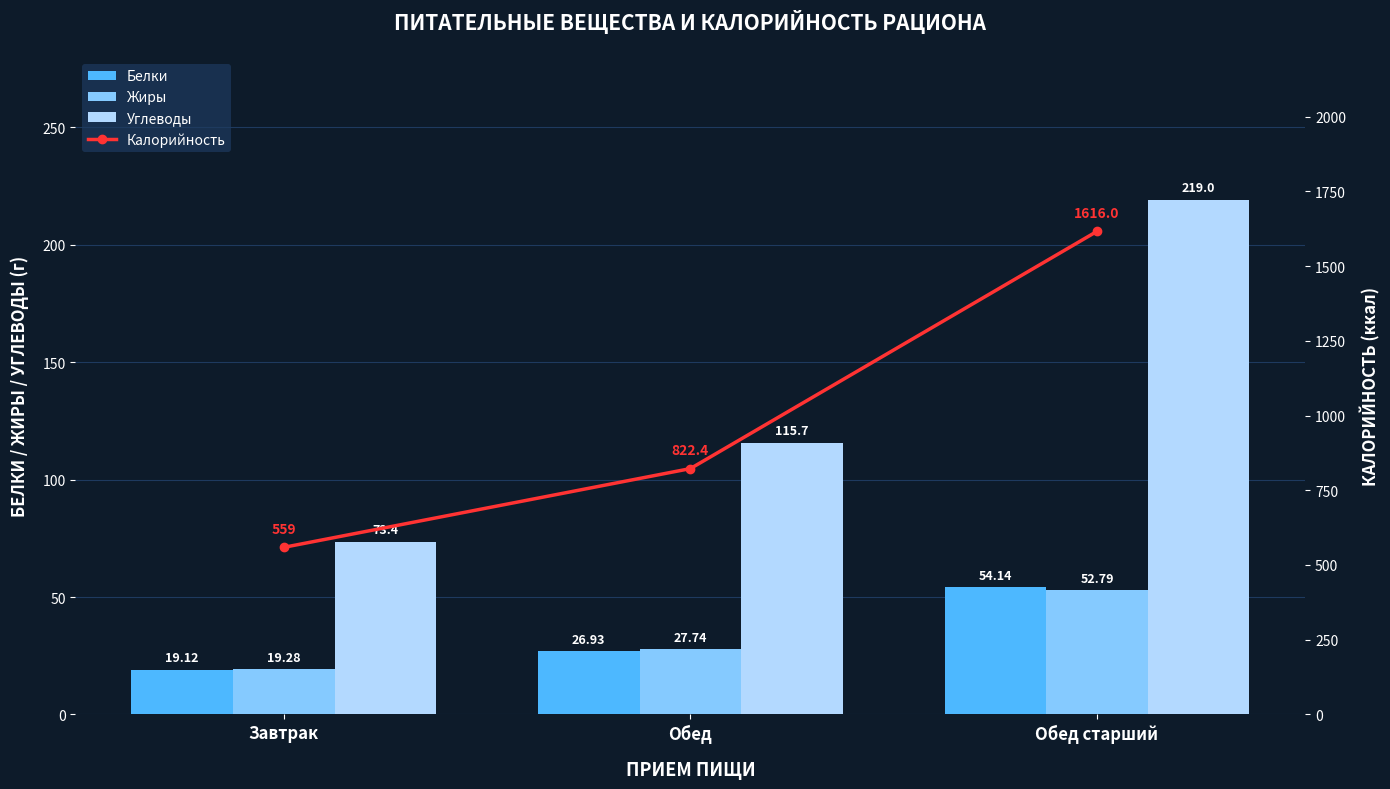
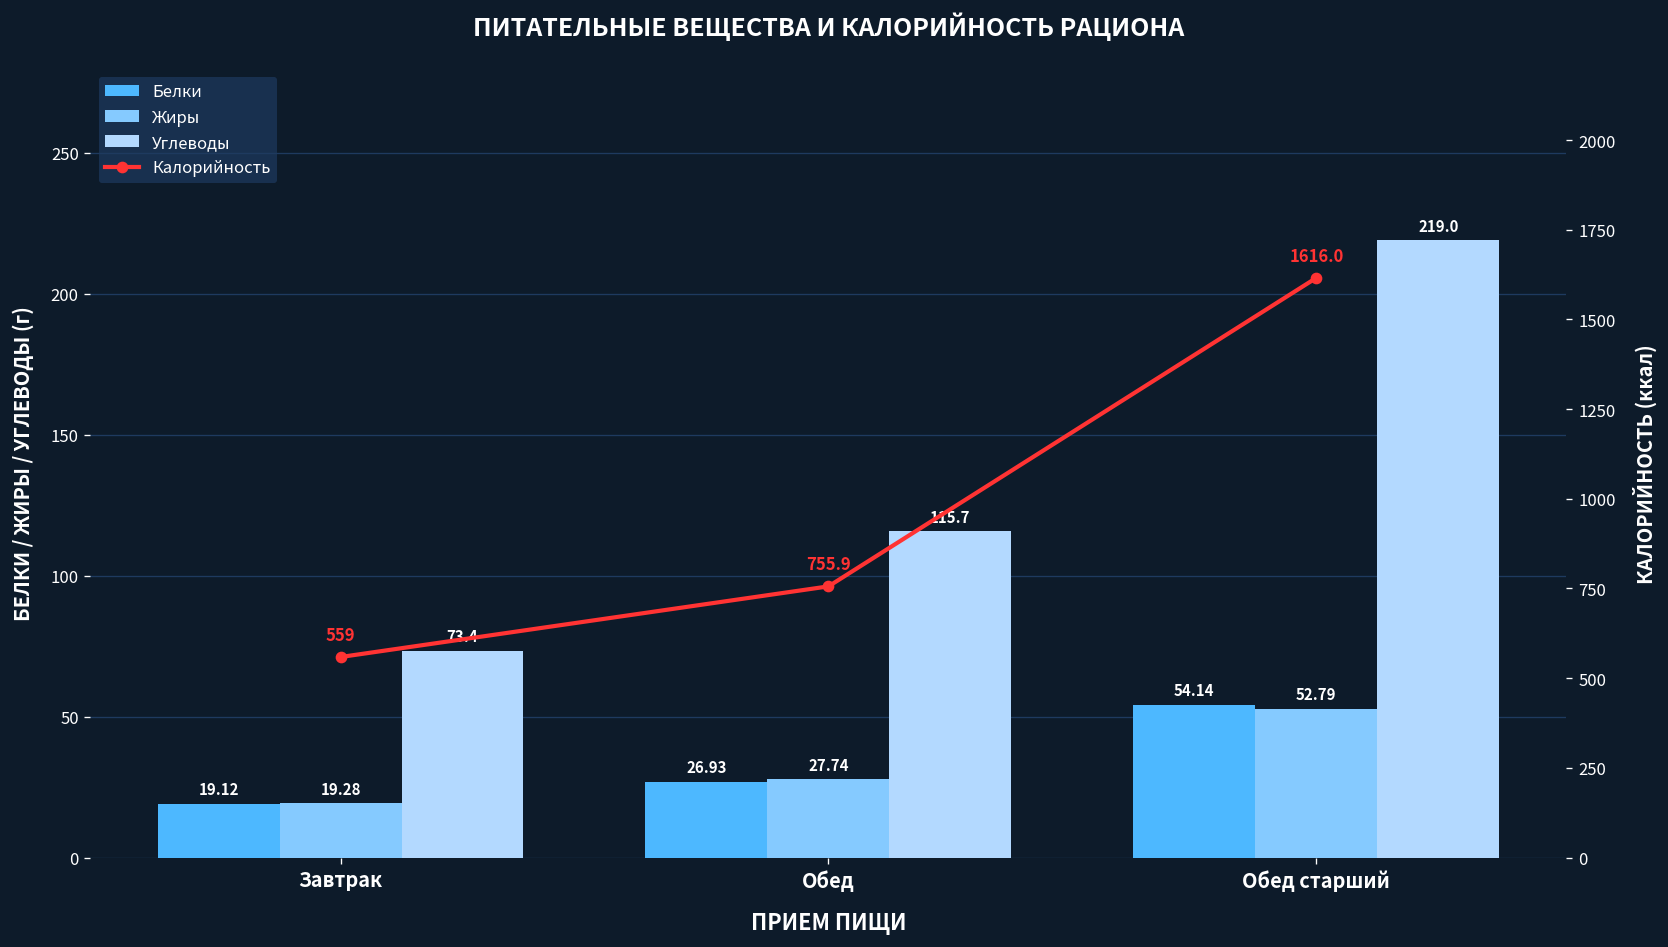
Калорийность, Обед: 822.4 -> 755.9
